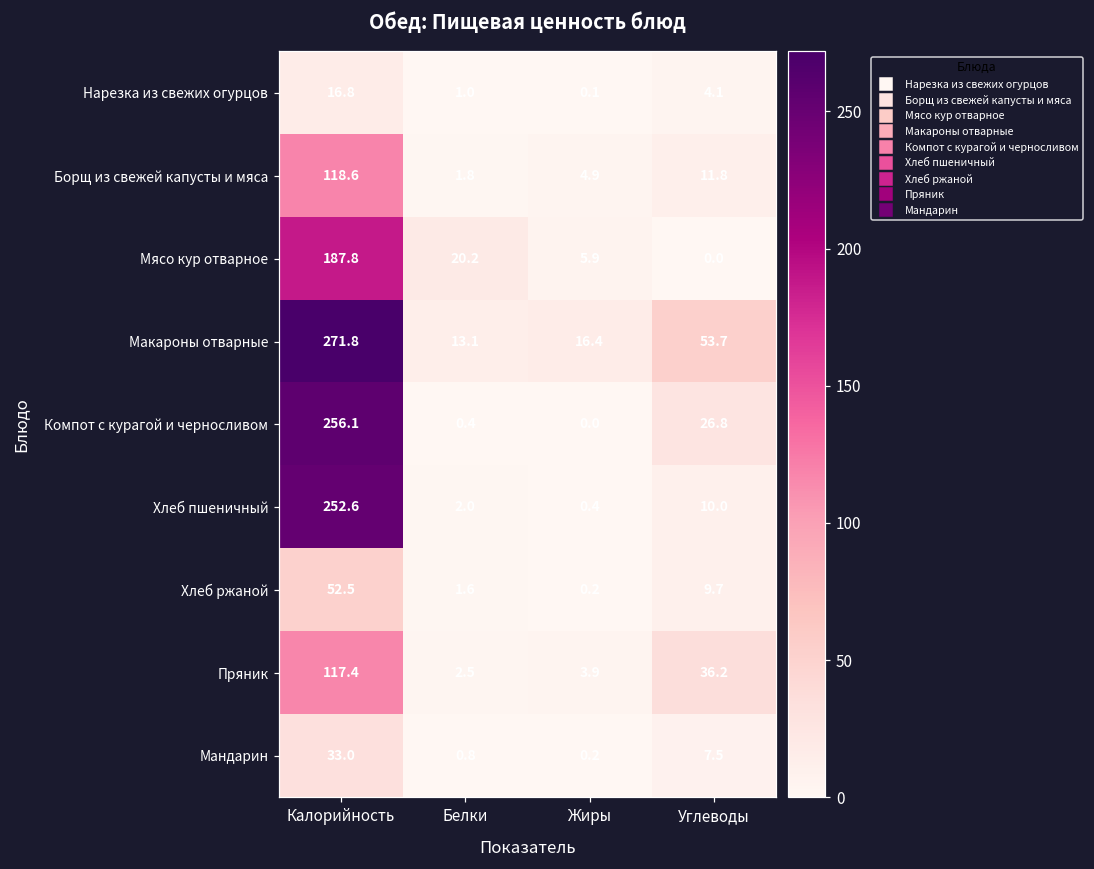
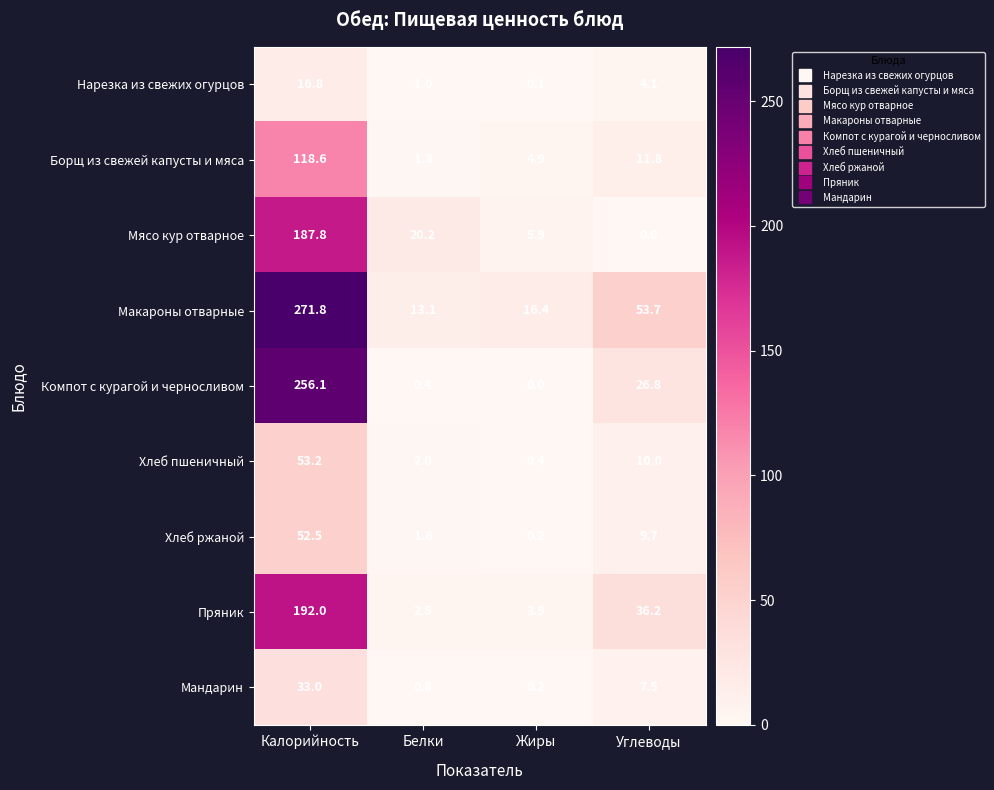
Хлеб пшеничный, Калорийность: 252.6 -> 53.2
Пряник, Калорийность: 117.4 -> 192.0
